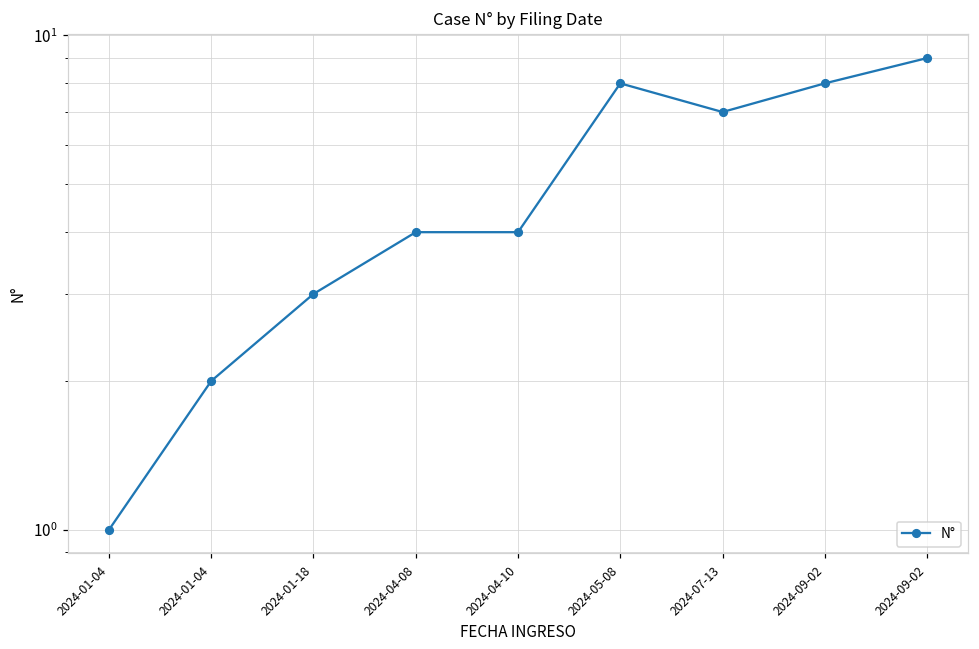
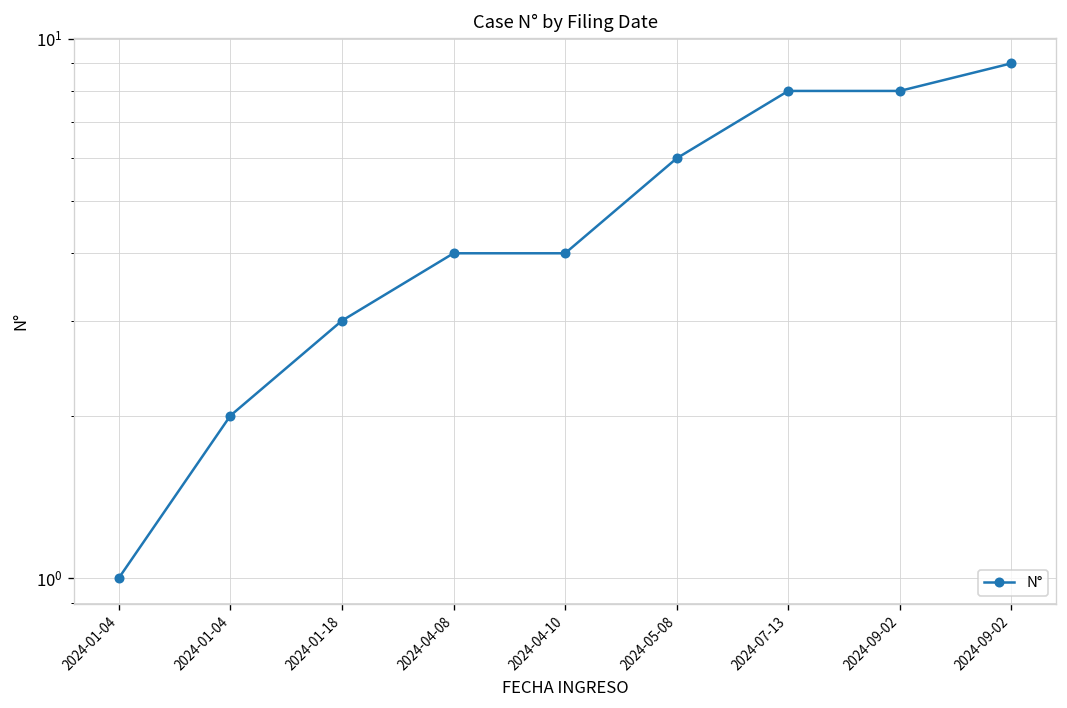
2024-05-08: 8 -> 6
2024-07-13: 7 -> 8
